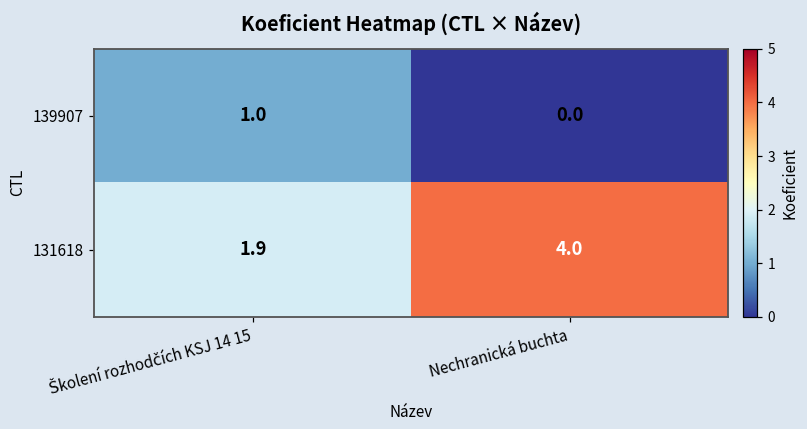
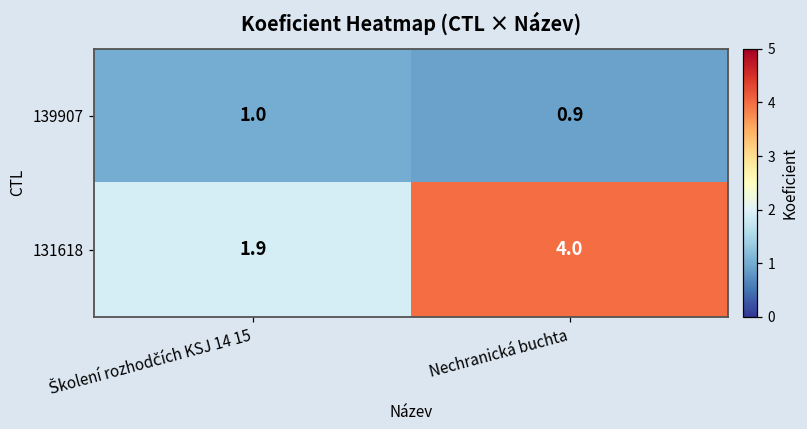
139907, Nechranická buchta: 0.0 -> 0.9
